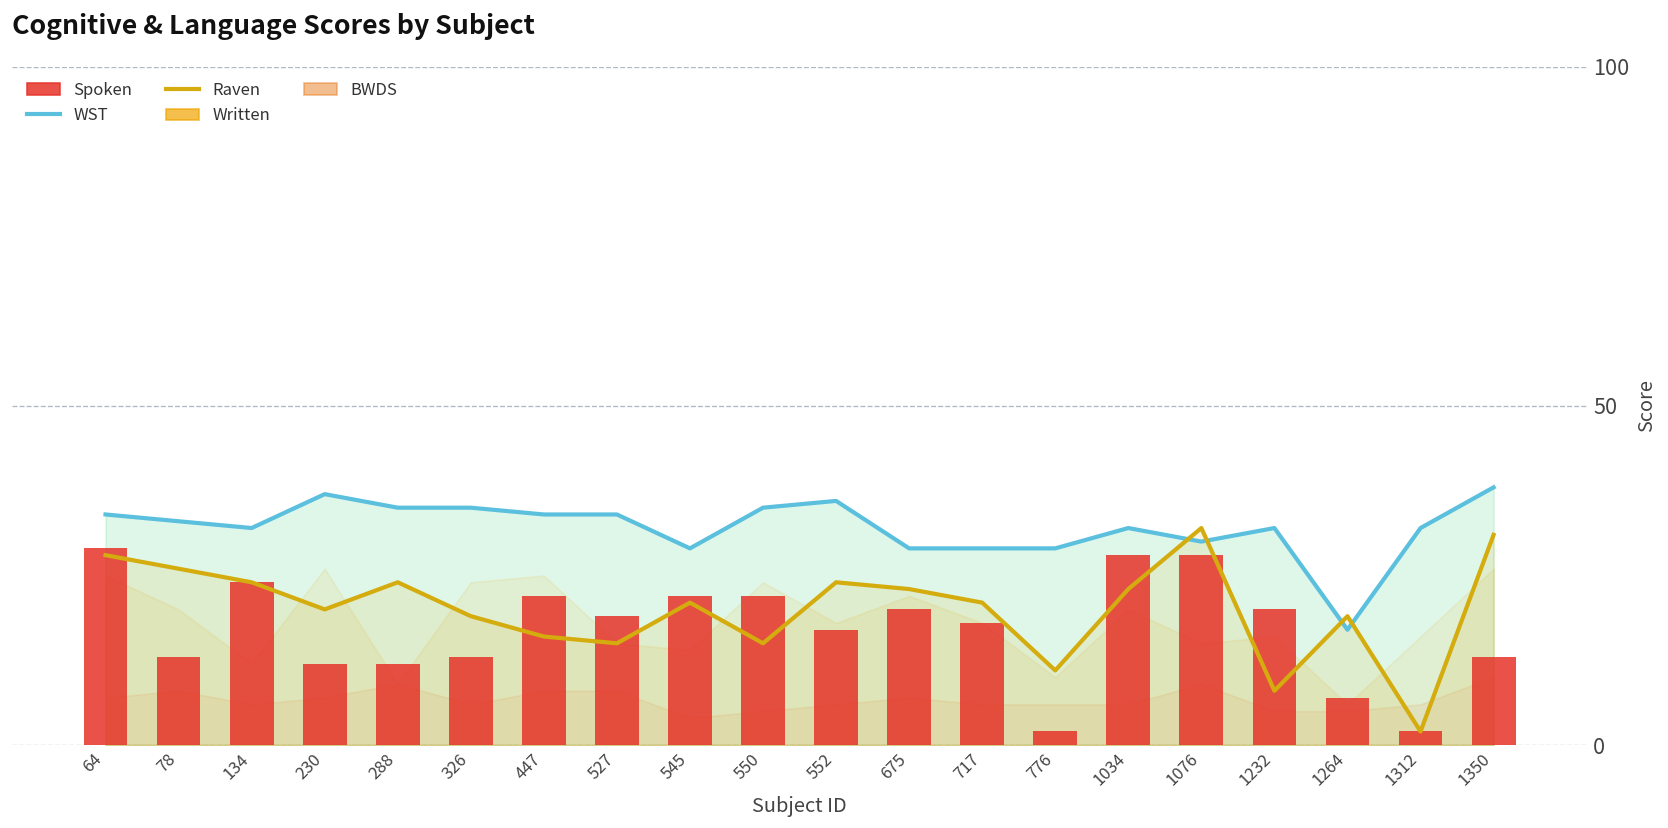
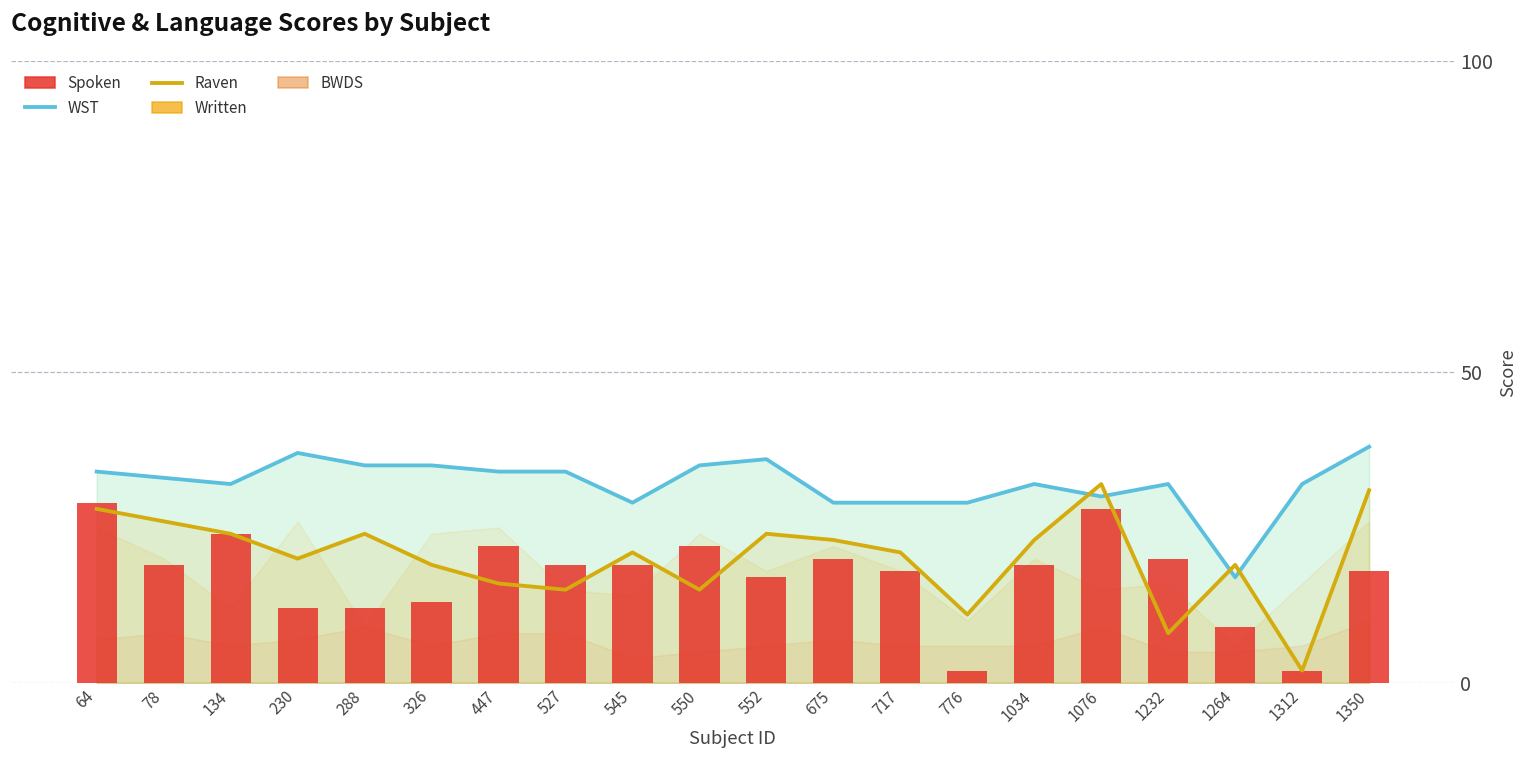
Spoken, 78: 13 -> 19
Spoken, 545: 22 -> 19
Spoken, 1034: 28 -> 19
Spoken, 1264: 7 -> 9
Spoken, 1350: 13 -> 18
